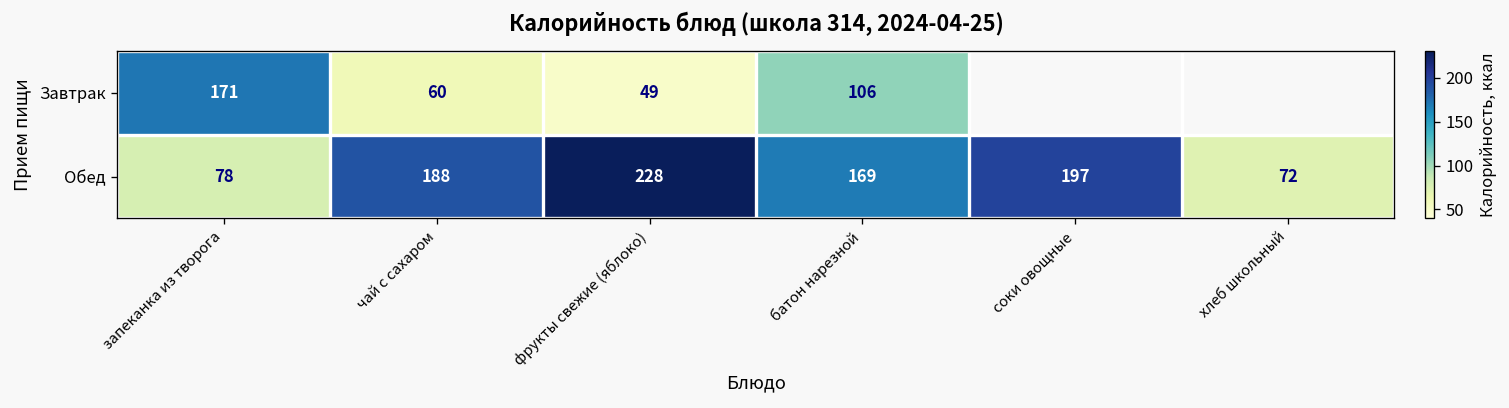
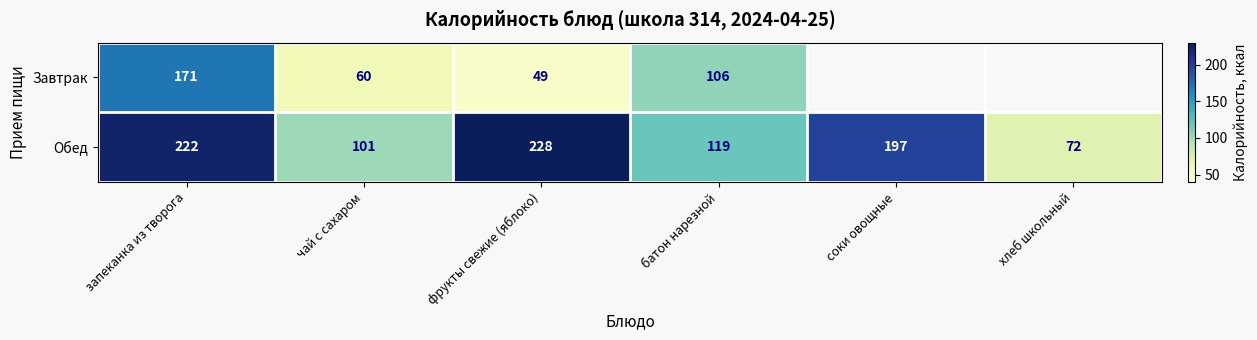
Обед, запеканка из творога: 78 -> 222
Обед, чай с сахаром: 188 -> 101
Обед, батон нарезной: 169 -> 119
